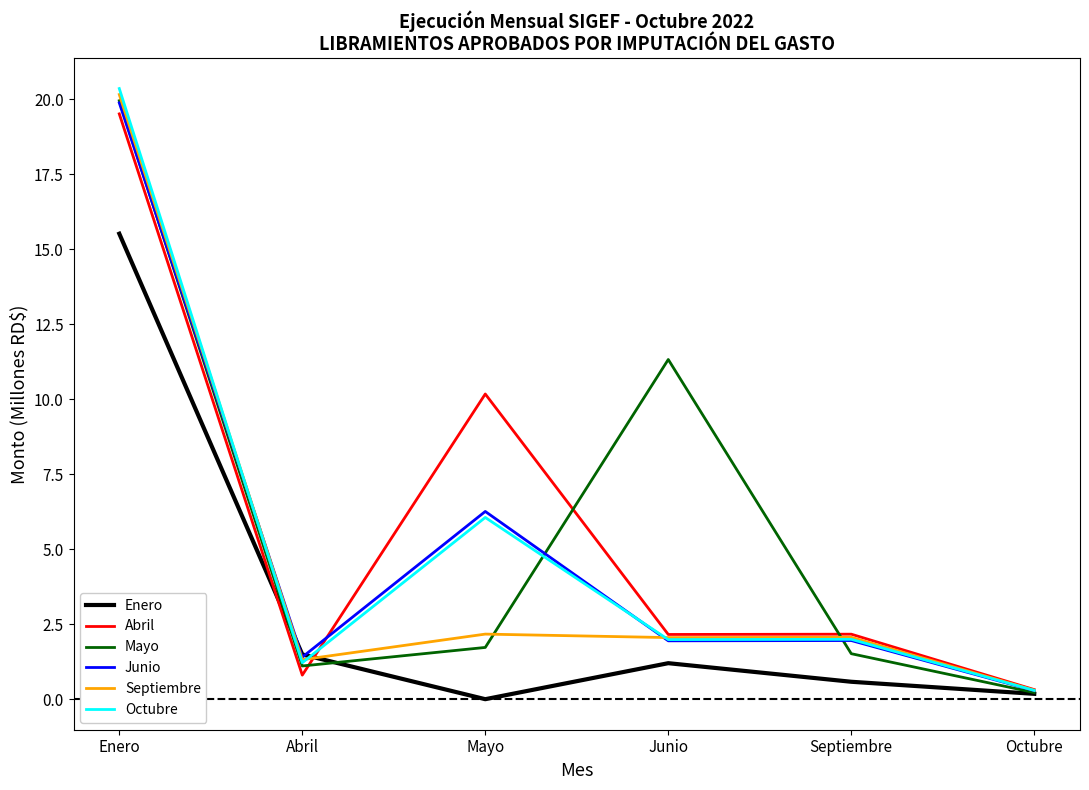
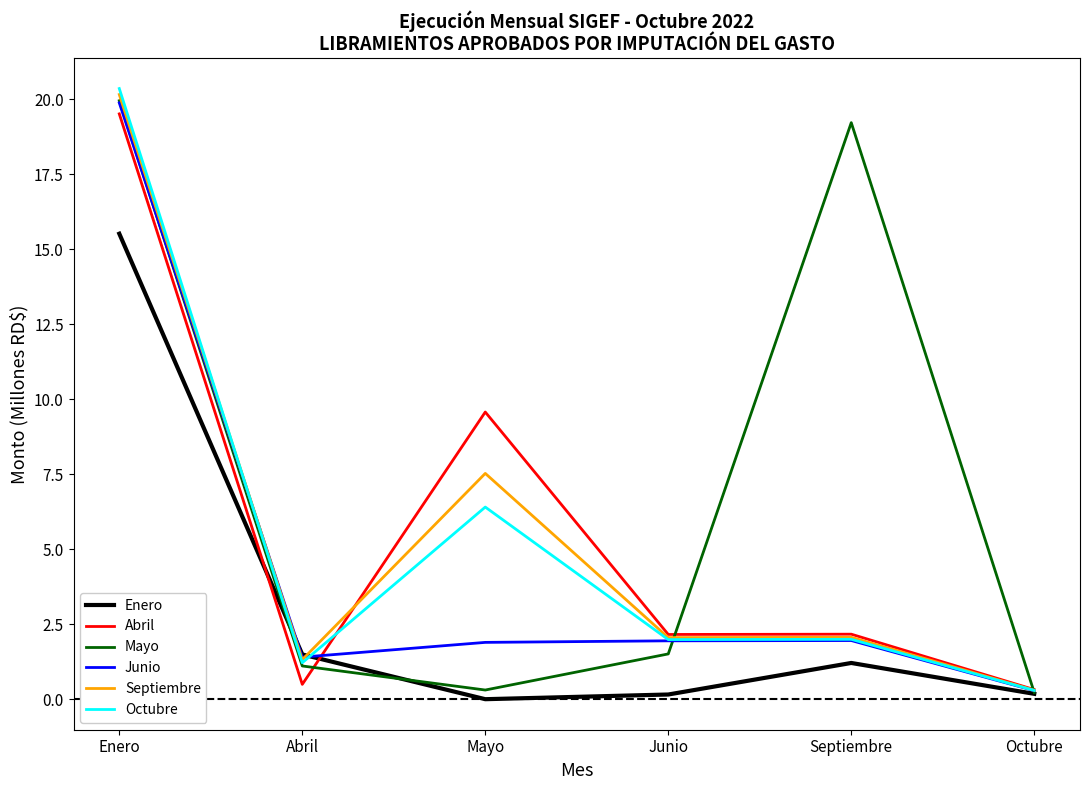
Abril, Abril: 0.8 -> 0.5
Abril, Mayo: 10.2 -> 9.6
Mayo, Mayo: 1.7 -> 0.3
Junio, Mayo: 6.3 -> 1.9
Septiembre, Mayo: 2.2 -> 7.5
Octubre, Mayo: 6.1 -> 6.4
Enero, Junio: 1.2 -> 0.2
Mayo, Junio: 11.3 -> 1.5
Enero, Septiembre: 0.6 -> 1.2
Mayo, Septiembre: 1.5 -> 19.2
